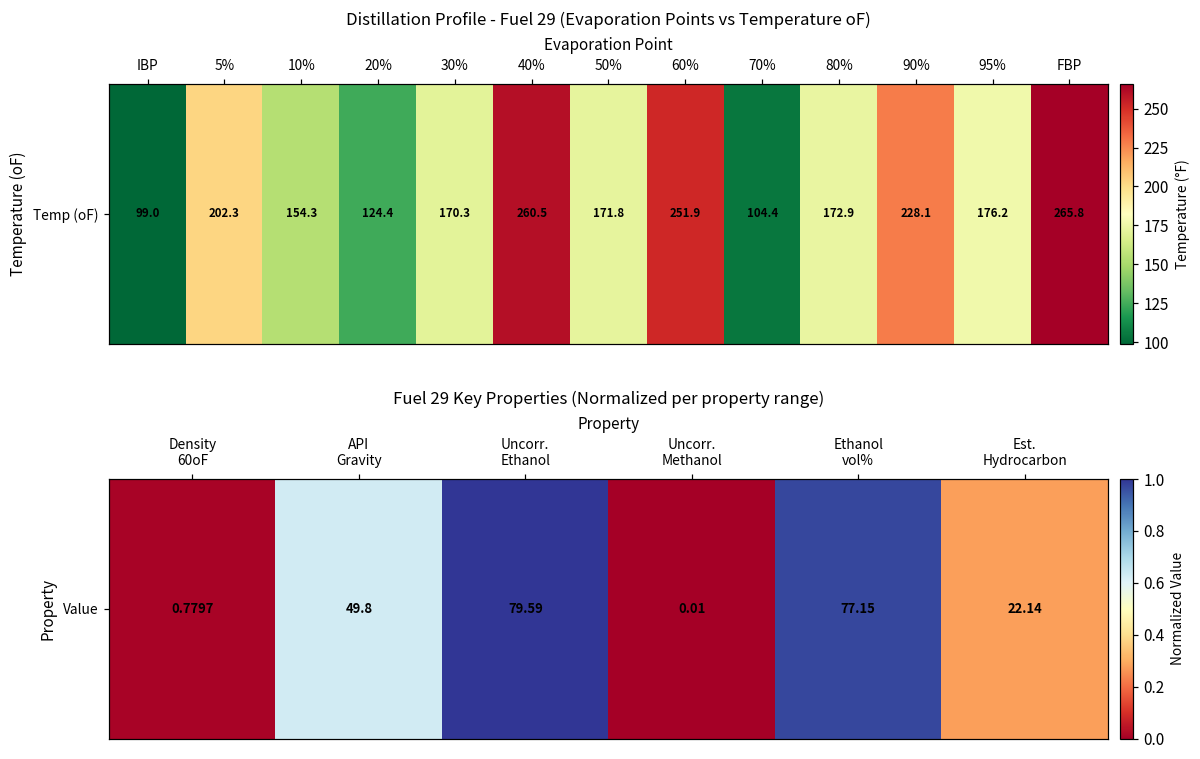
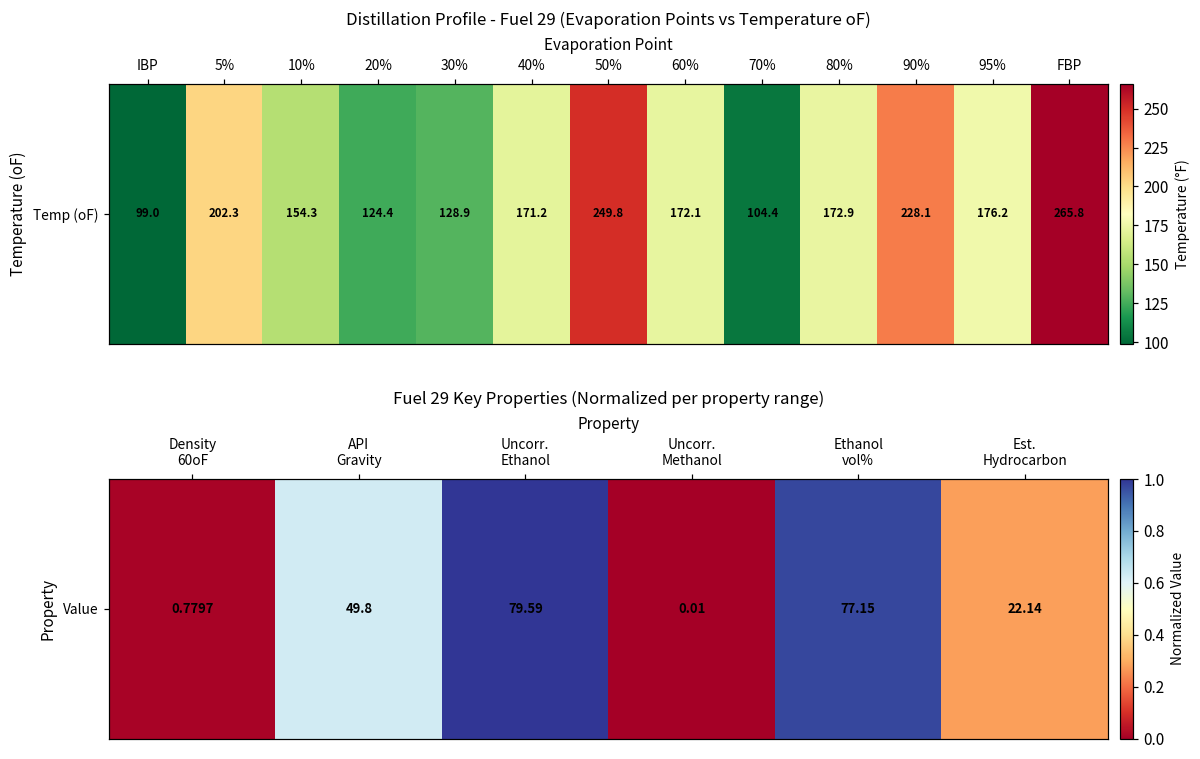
Distillation Profile - Fuel 29 (Evaporation Points vs Temperature oF), Temp (oF), 30%: 170.3 -> 128.9
Distillation Profile - Fuel 29 (Evaporation Points vs Temperature oF), Temp (oF), 40%: 260.5 -> 171.2
Distillation Profile - Fuel 29 (Evaporation Points vs Temperature oF), Temp (oF), 50%: 171.8 -> 249.8
Distillation Profile - Fuel 29 (Evaporation Points vs Temperature oF), Temp (oF), 60%: 251.9 -> 172.1
